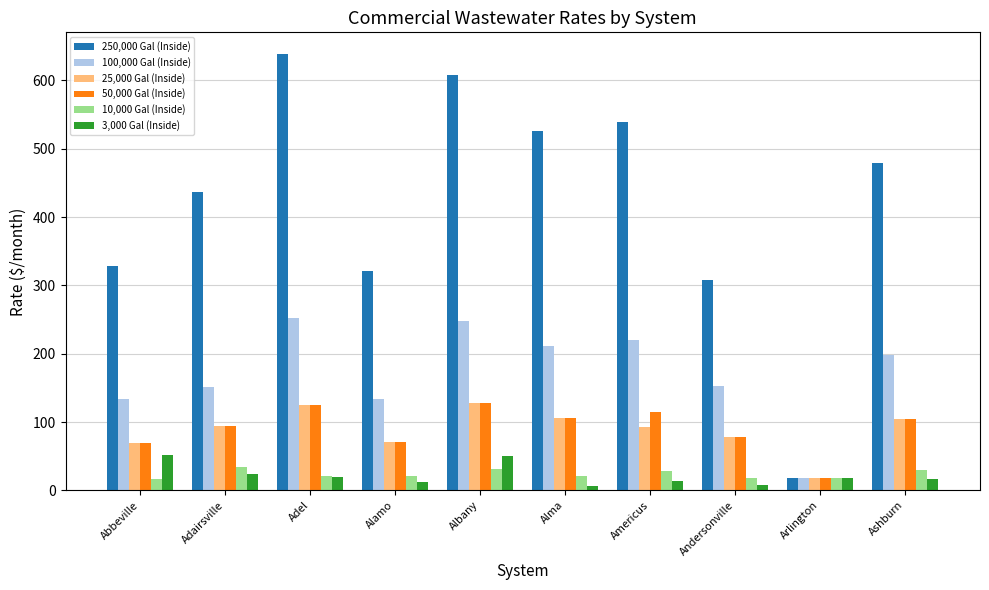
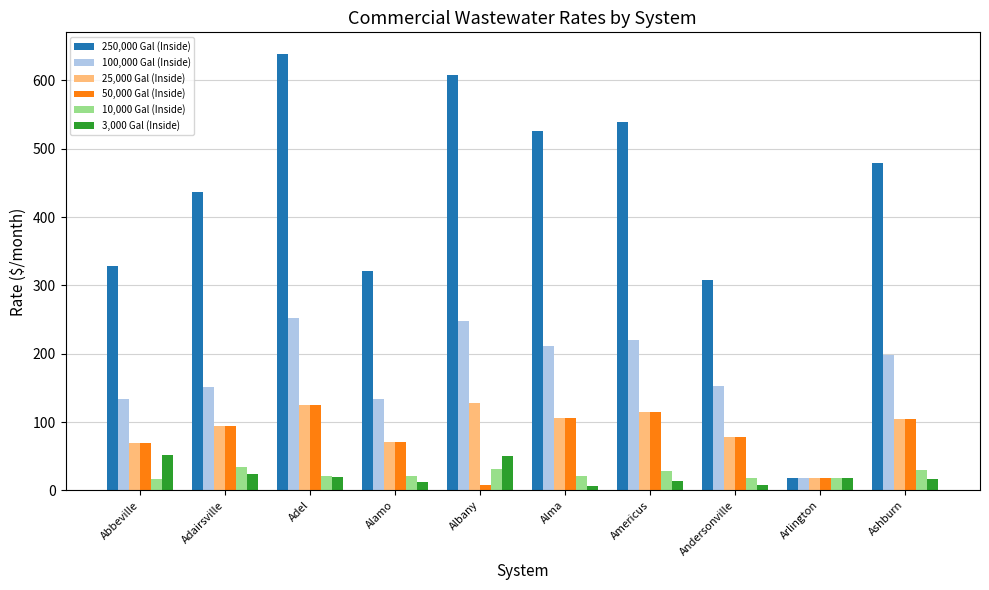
50,000 Gal (Inside), Albany: 130 -> 10
25,000 Gal (Inside), Americus: 90 -> 110
